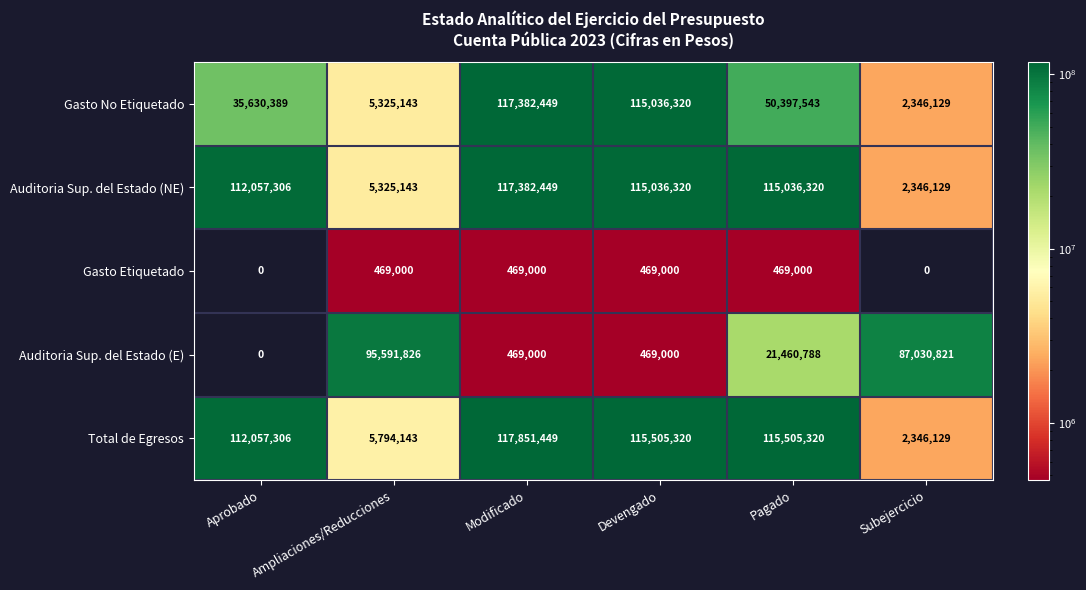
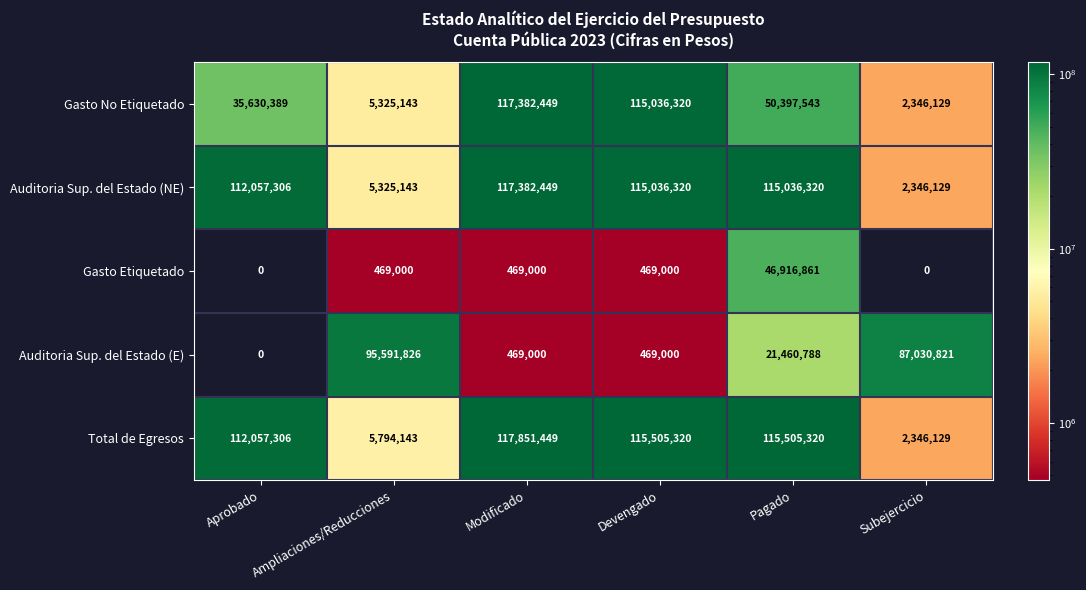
Gasto Etiquetado, Pagado: 469,000 -> 46,916,861
